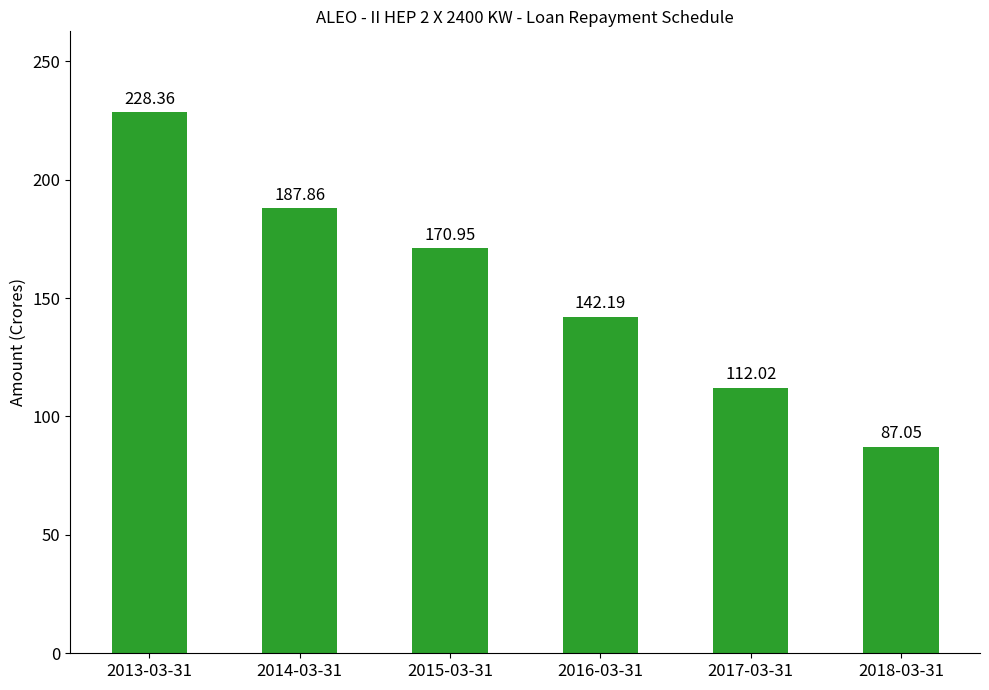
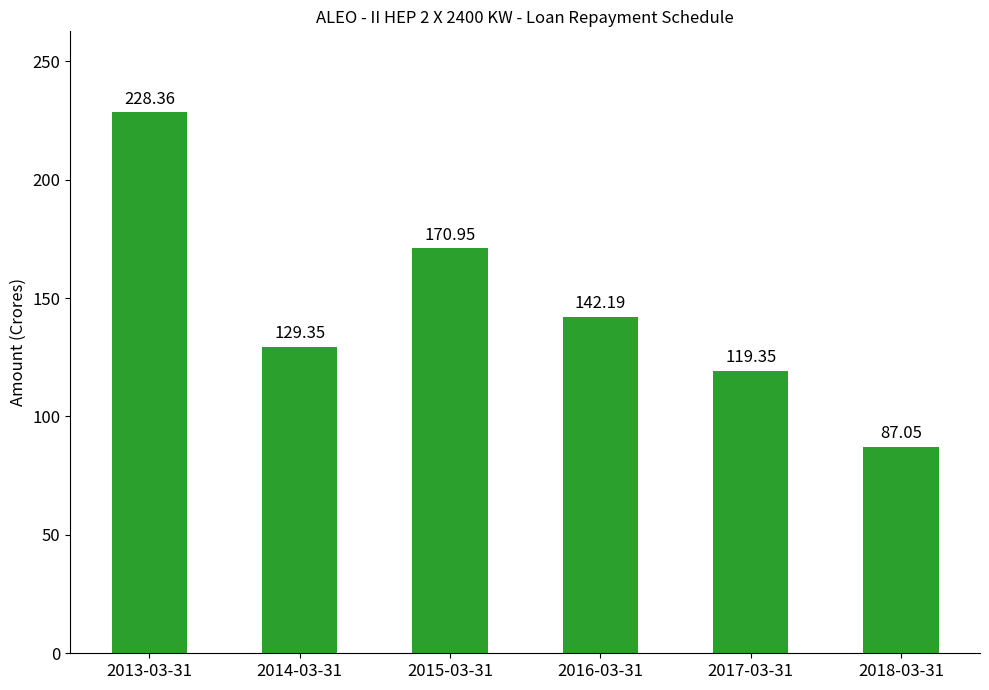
2014-03-31: 187.86 -> 129.35
2017-03-31: 112.02 -> 119.35
